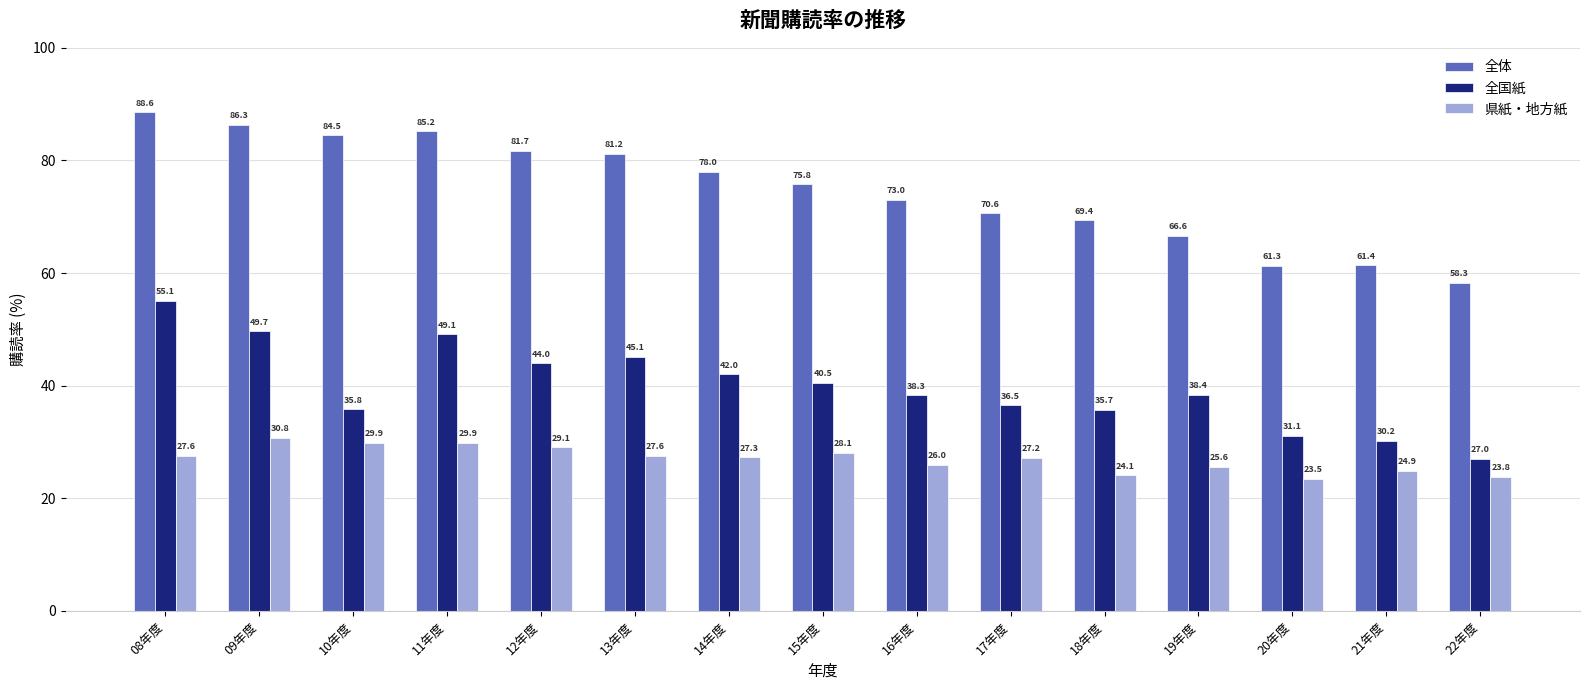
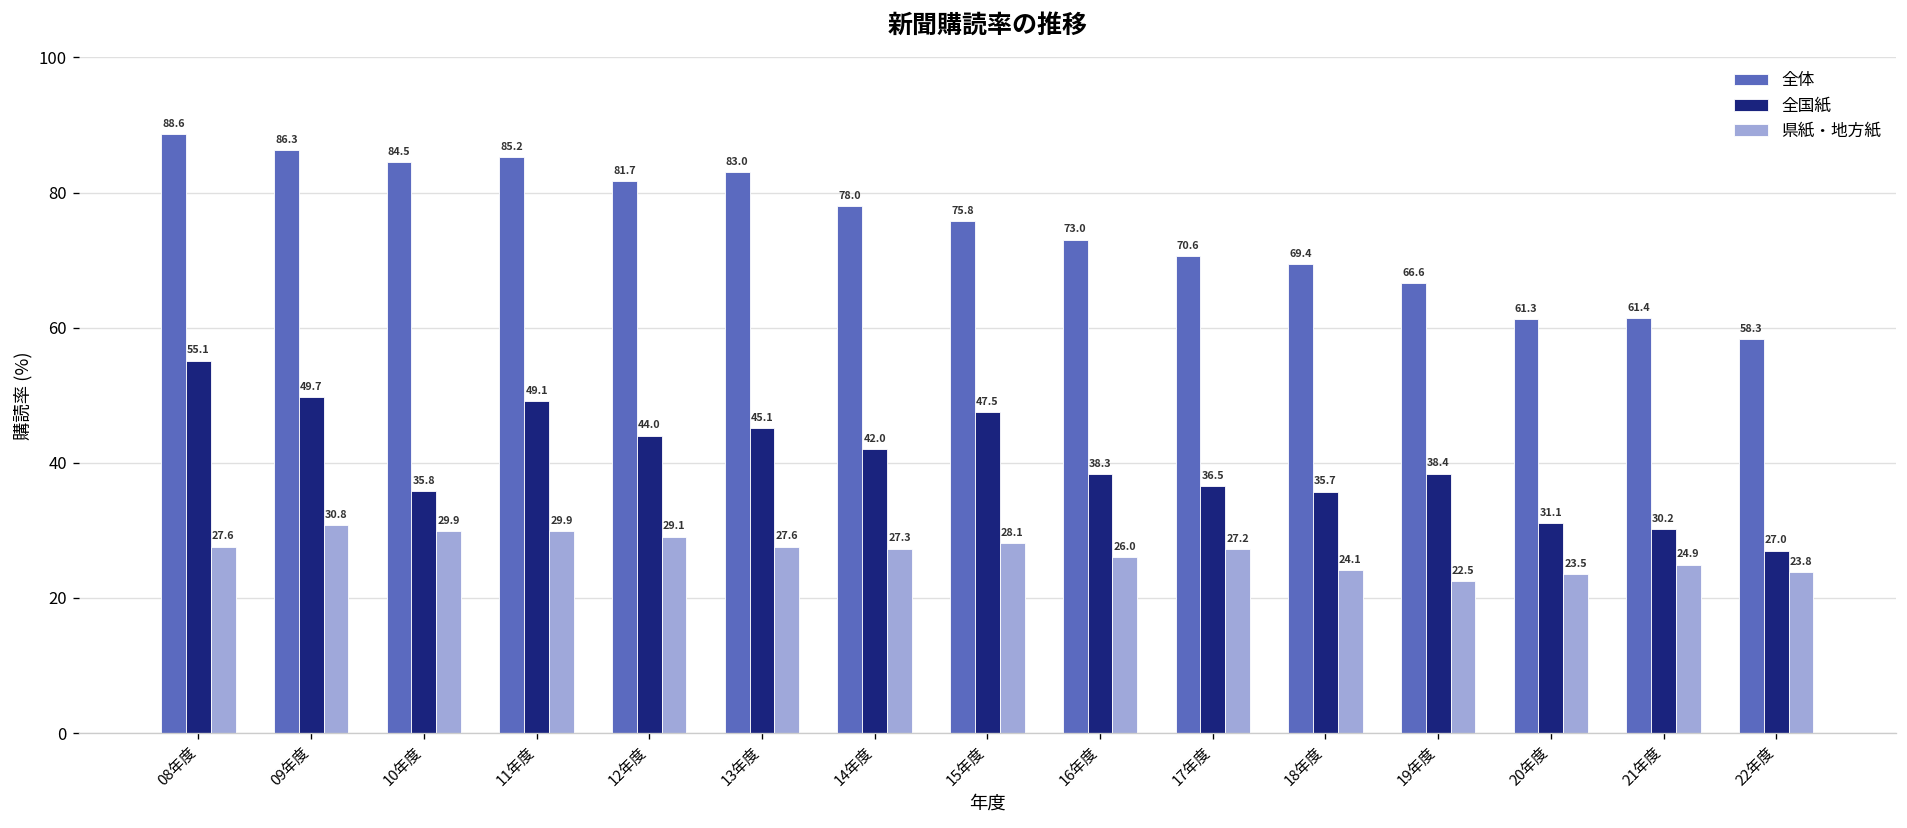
全体, 13年度: 81.2 -> 83.0
全国紙, 15年度: 40.5 -> 47.5
県紙・地方紙, 19年度: 25.6 -> 22.5
